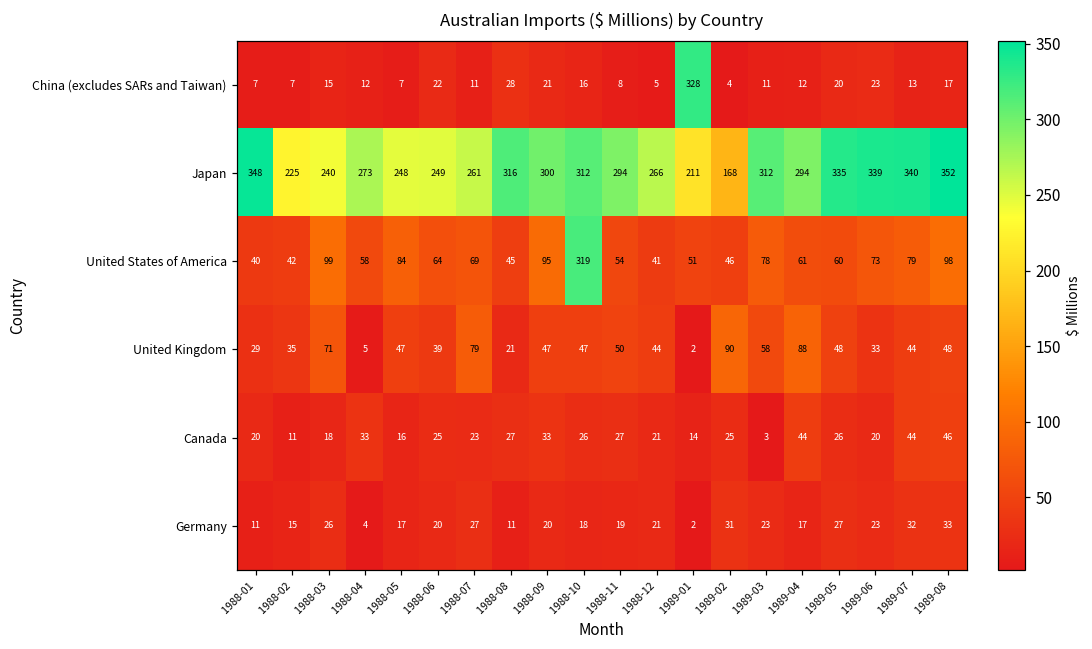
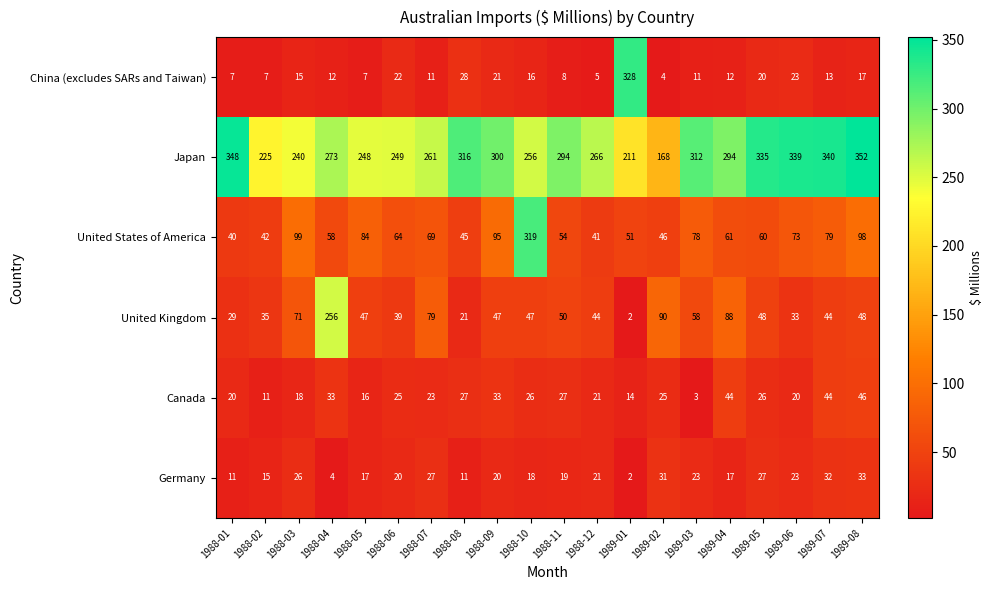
Japan, 1988-10: 312 -> 256
United Kingdom, 1988-04: 5 -> 256
